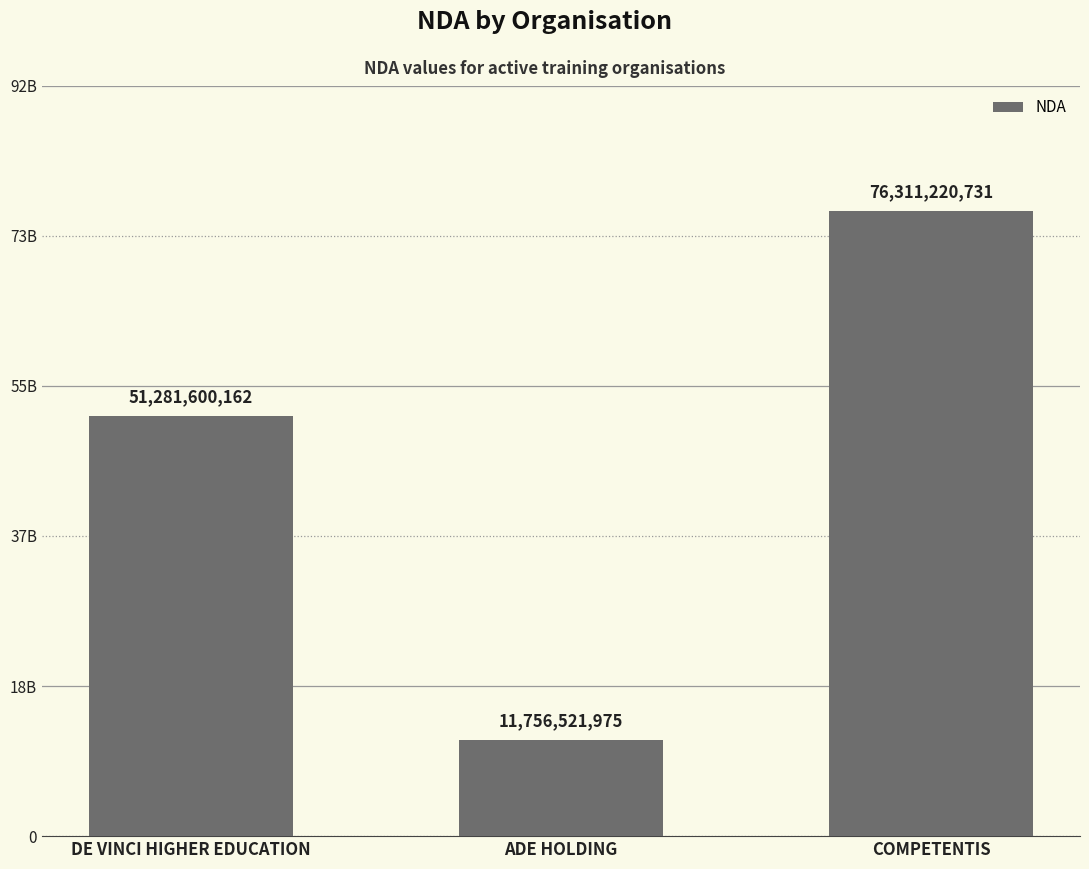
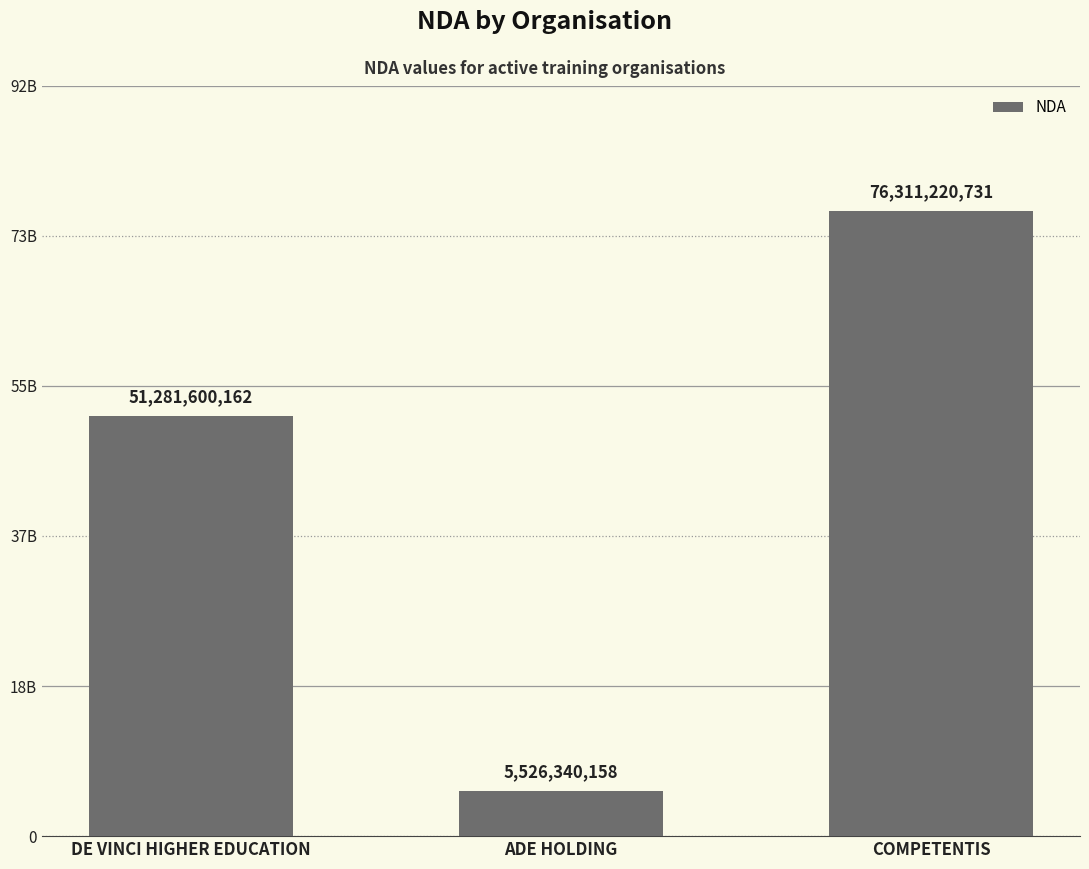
ADE HOLDING: 11,756,521,975 -> 5,526,340,158
